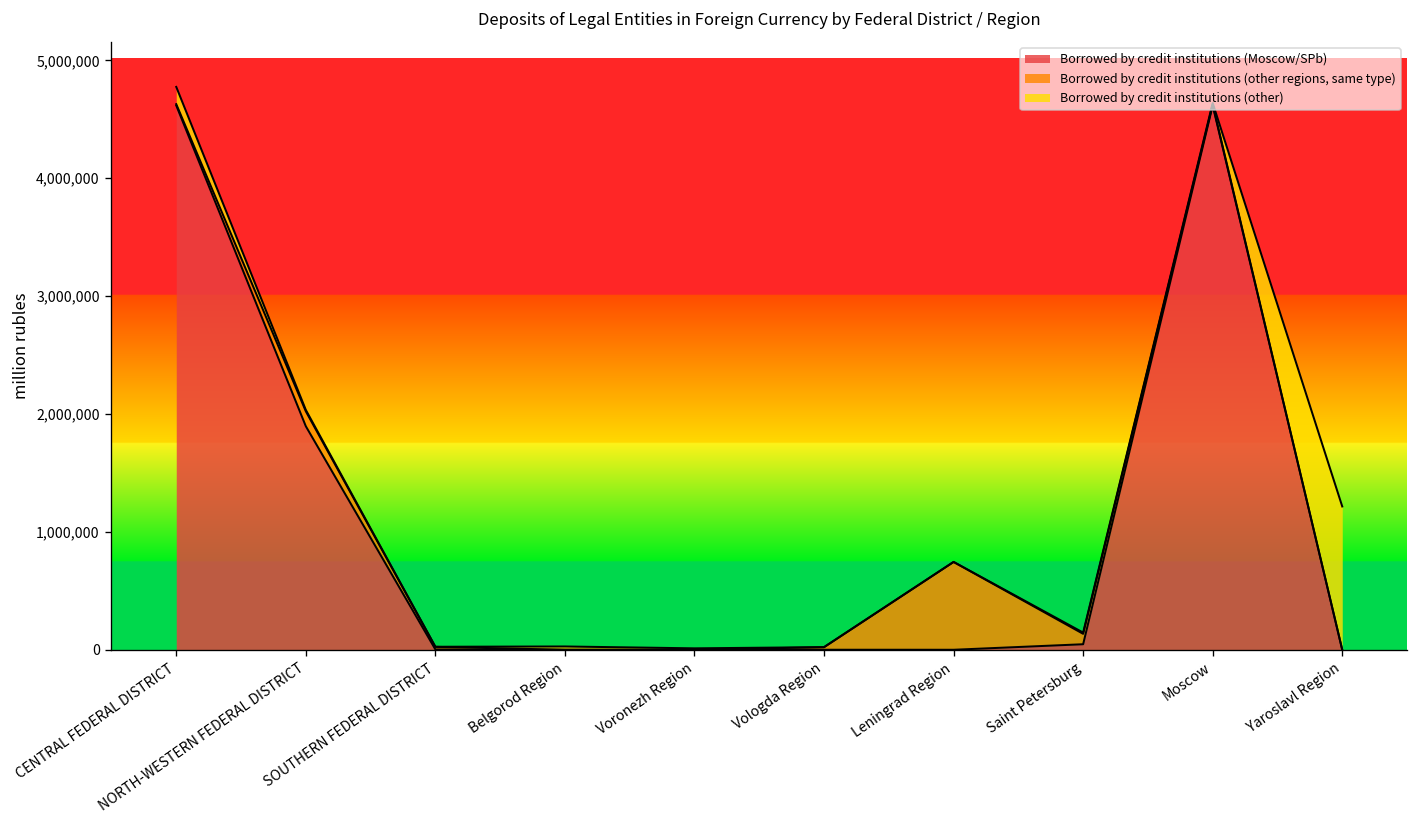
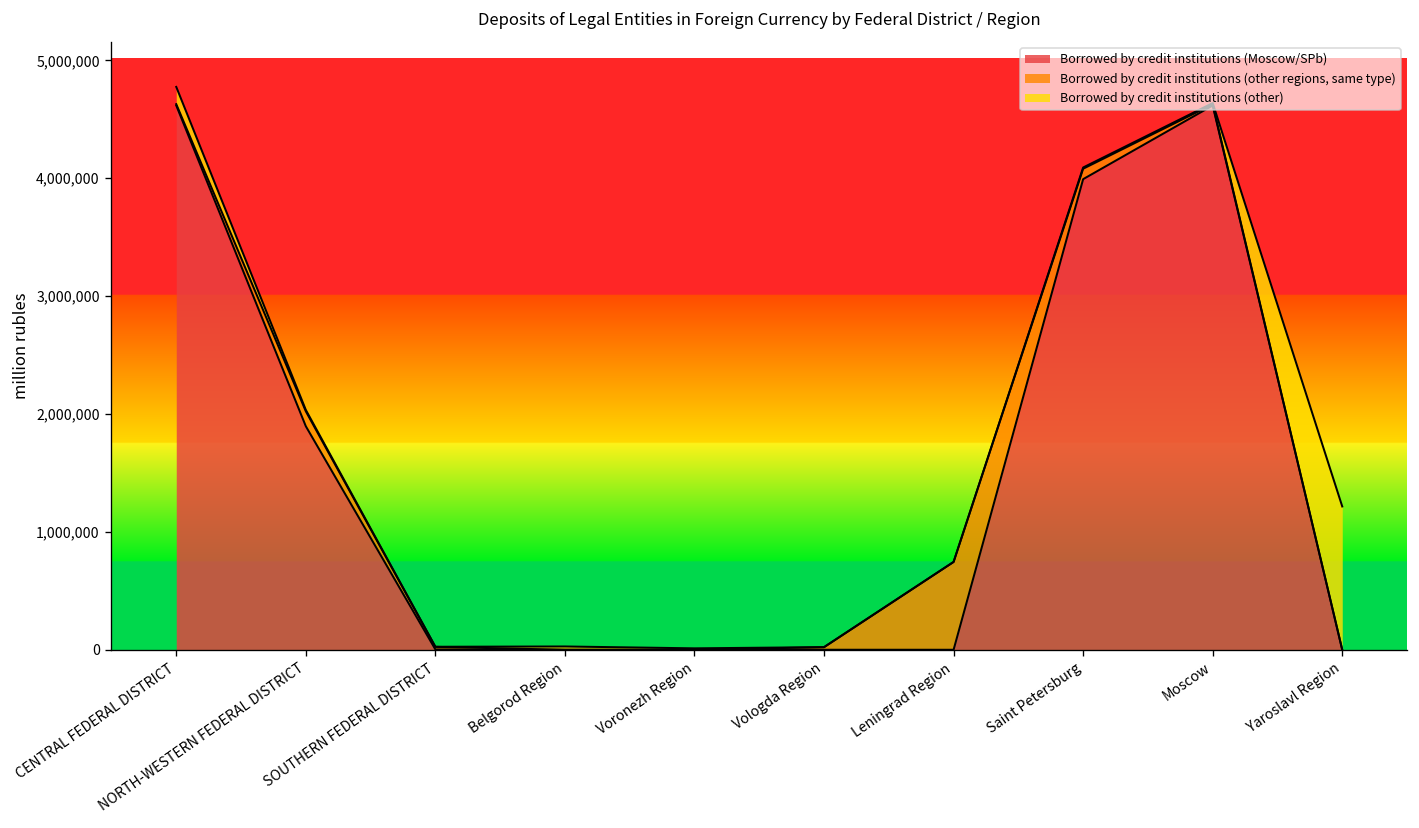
Borrowed by credit institutions (Moscow/SPb), Saint Petersburg: 0 -> 4,000,000
